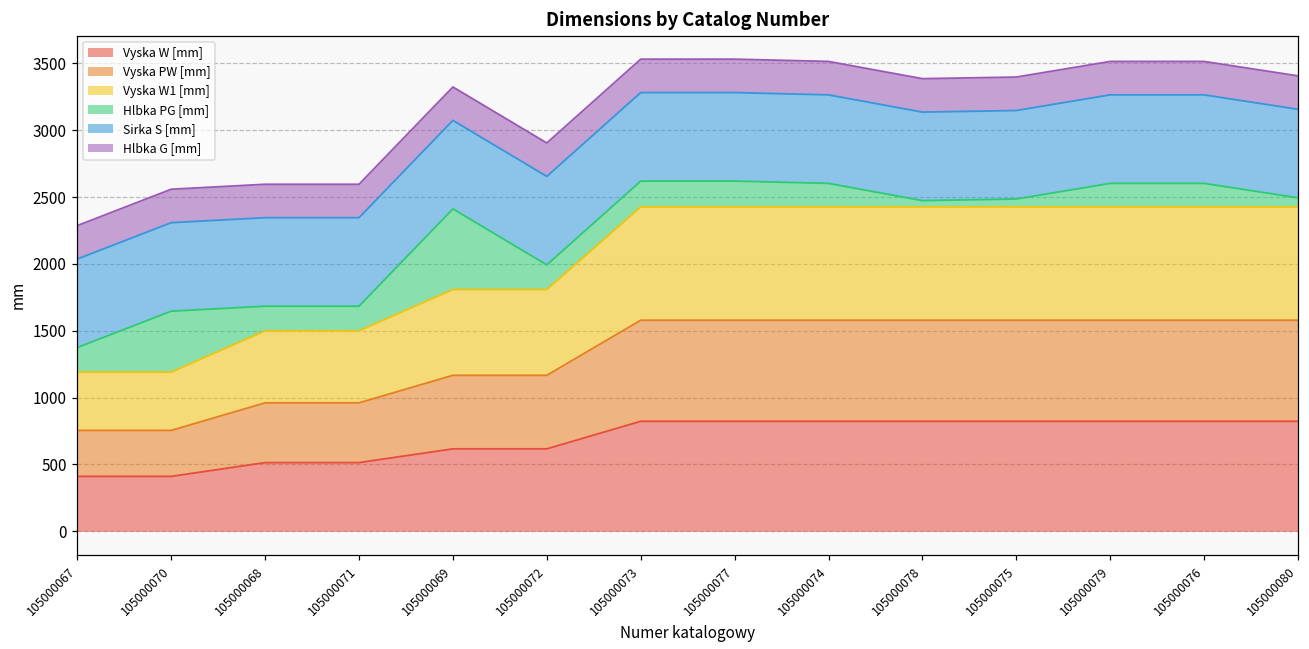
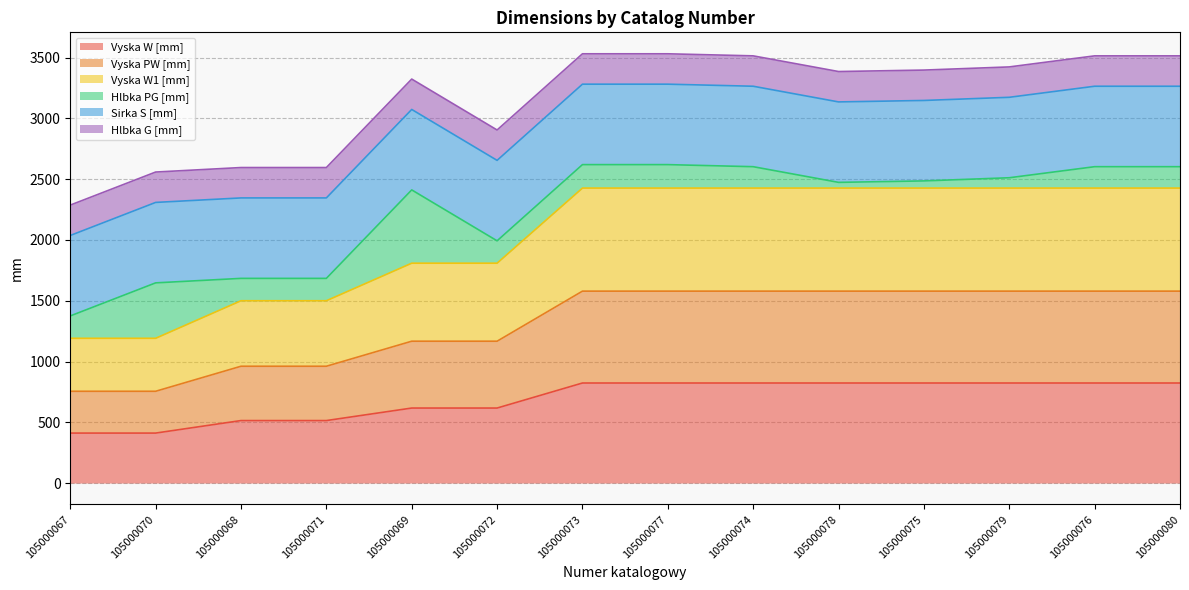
Hlbka PG [mm], 105000079: 180 -> 90
Hlbka PG [mm], 105000080: 70 -> 180
